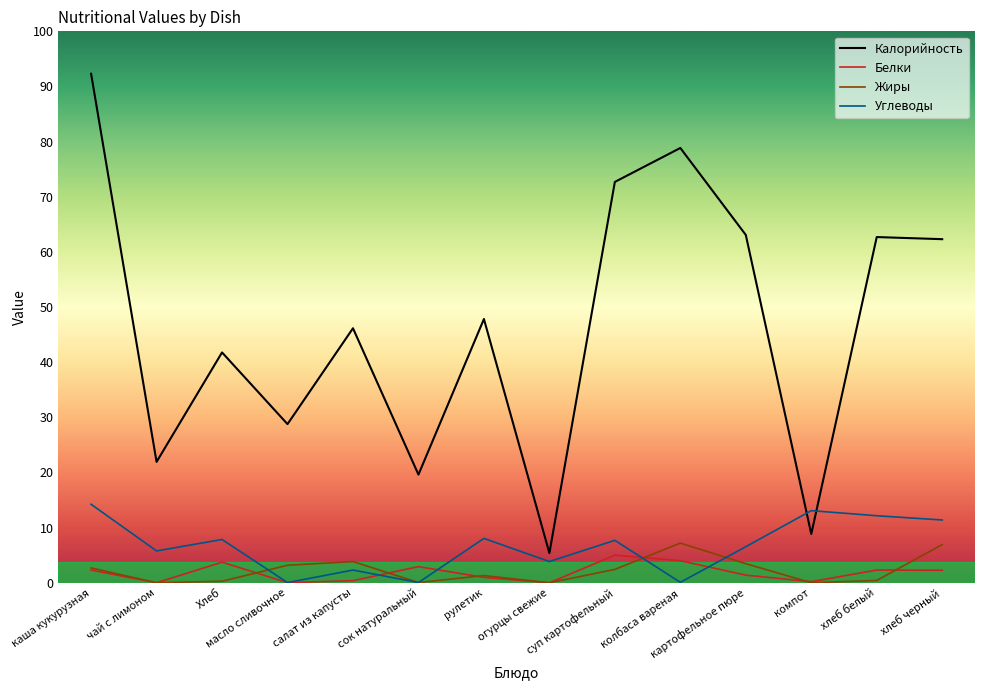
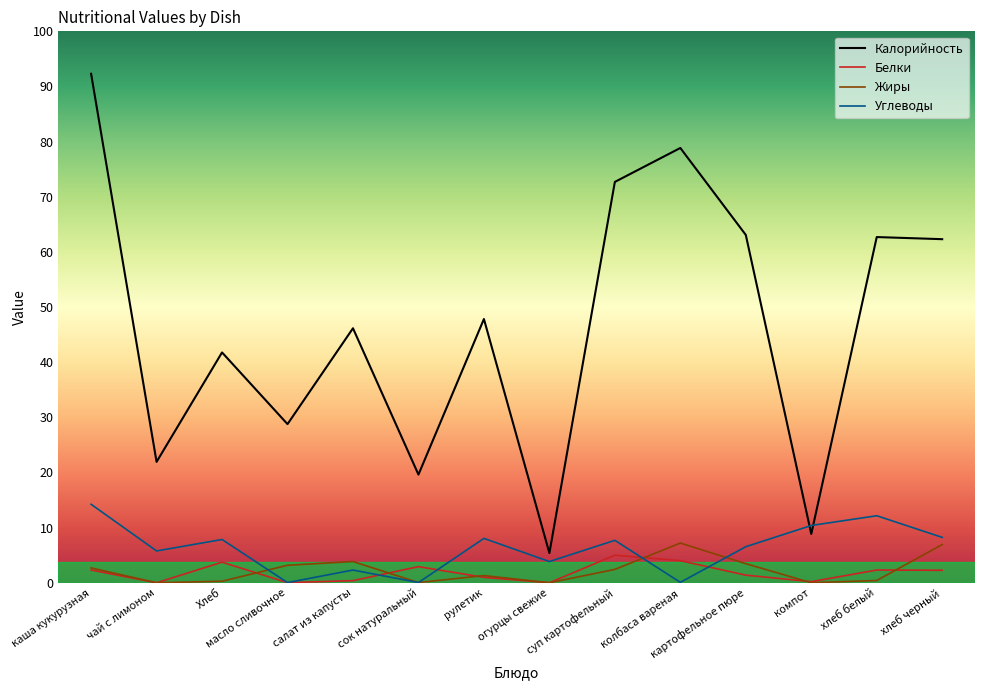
Углеводы, компот: 13 -> 10
Углеводы, хлеб черный: 11 -> 8
